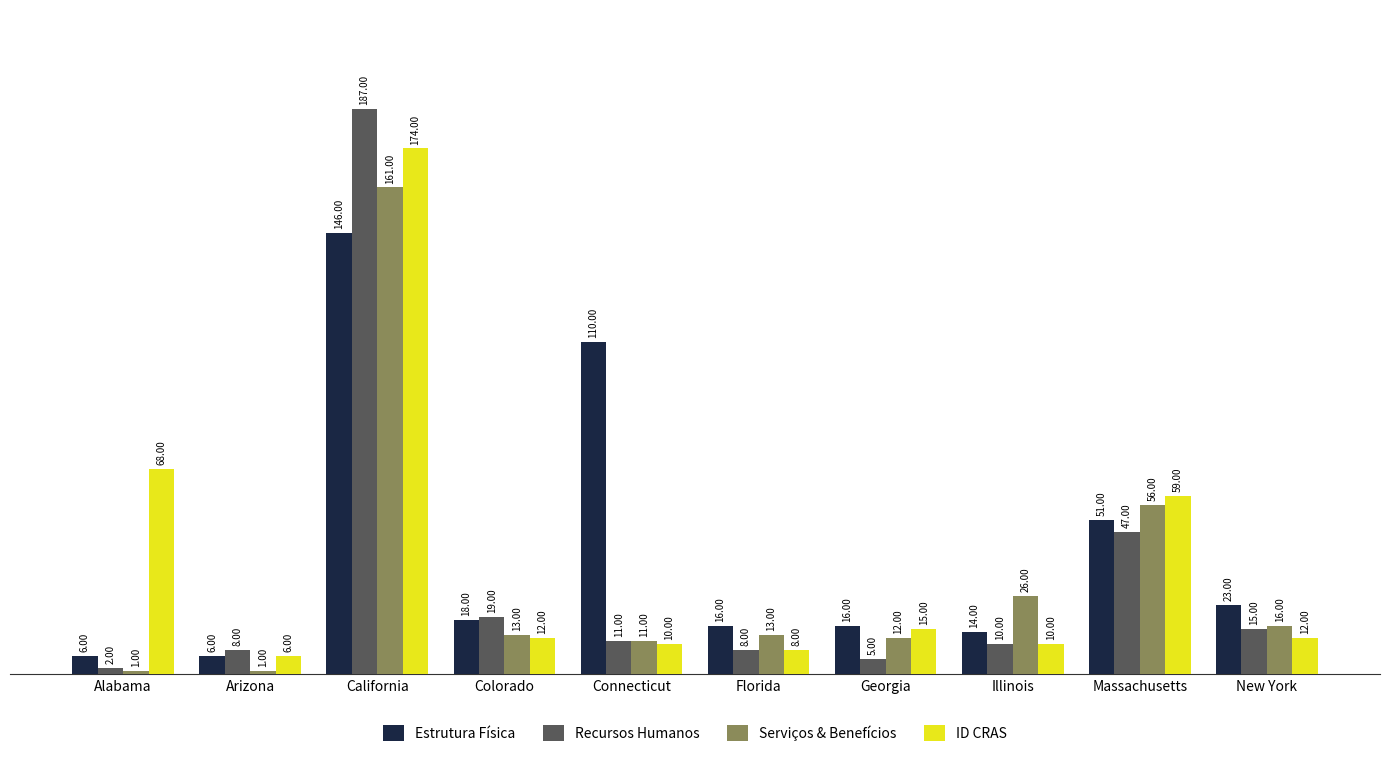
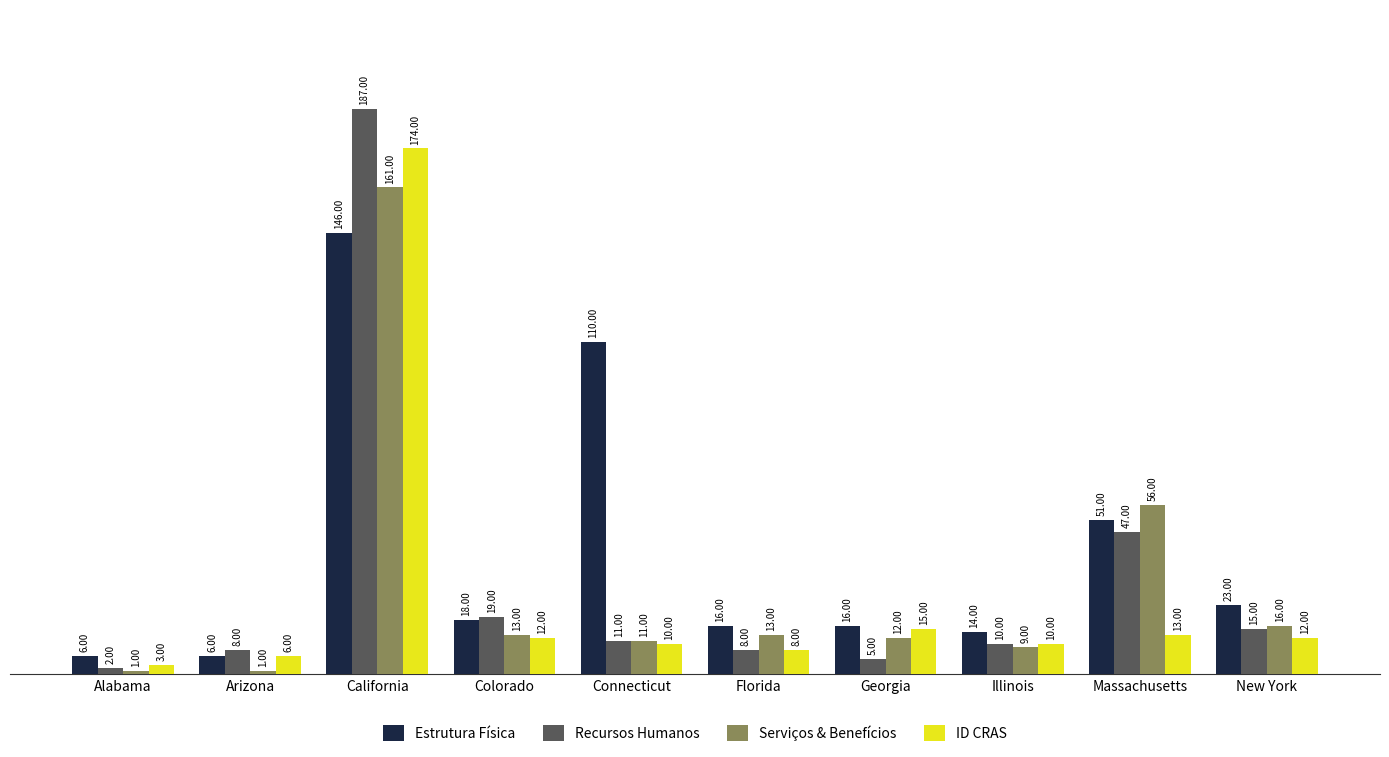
ID CRAS, Alabama: 68.00 -> 3.00
Serviços & Benefícios, Illinois: 26.00 -> 9.00
ID CRAS, Massachusetts: 59.00 -> 13.00
